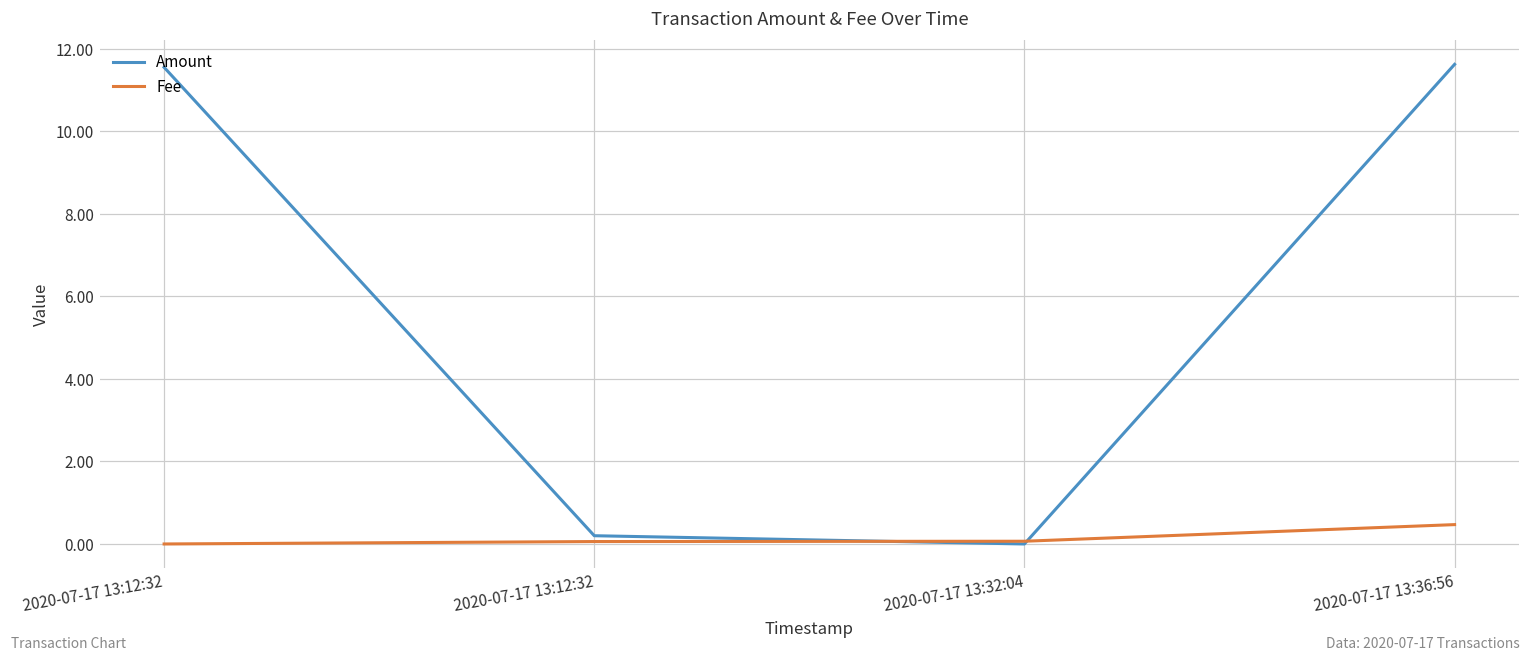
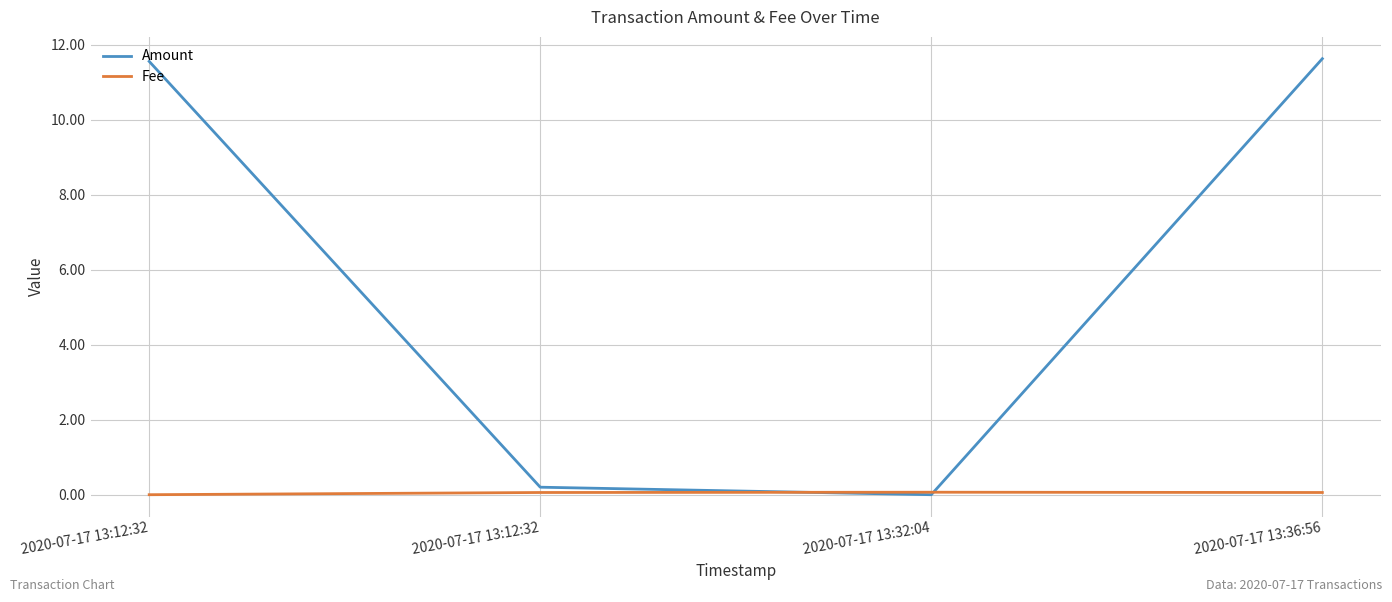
Fee, 2020-07-17 13:36:56: 0.5 -> 0.1
